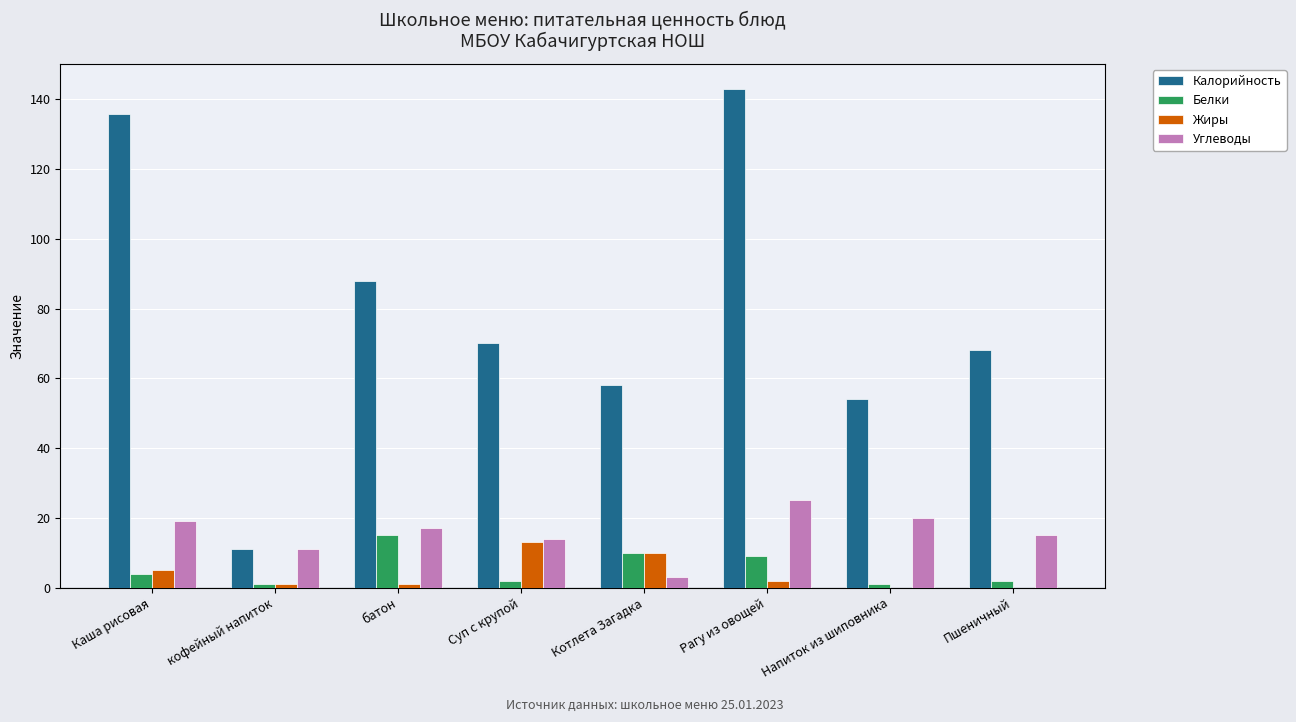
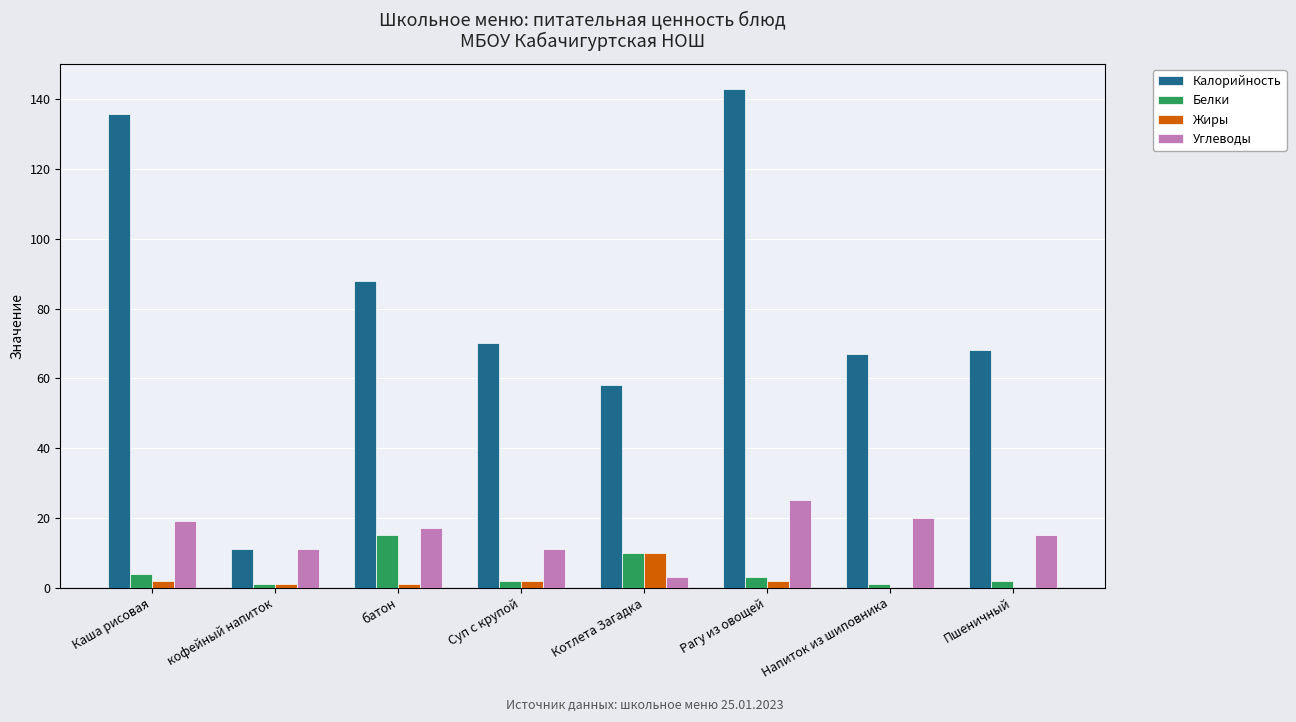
Жиры, Каша рисовая: 5 -> 2
Жиры, Суп с крупой: 13 -> 2
Углеводы, Суп с крупой: 14 -> 11
Белки, Рагу из овощей: 9 -> 3
Калорийность, Напиток из шиповника: 54 -> 67
